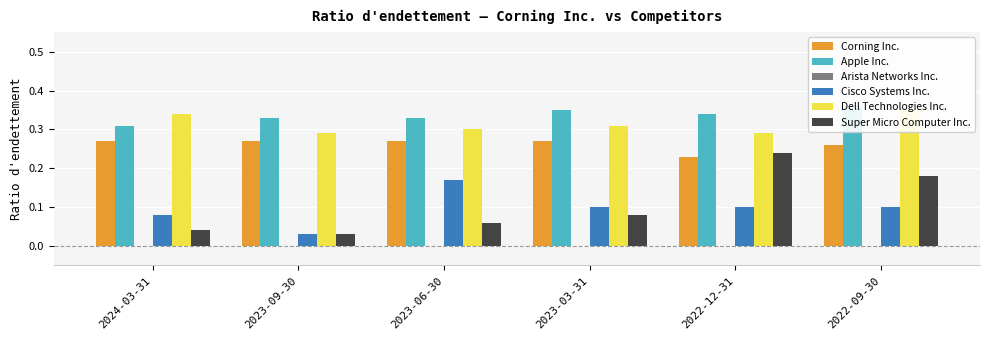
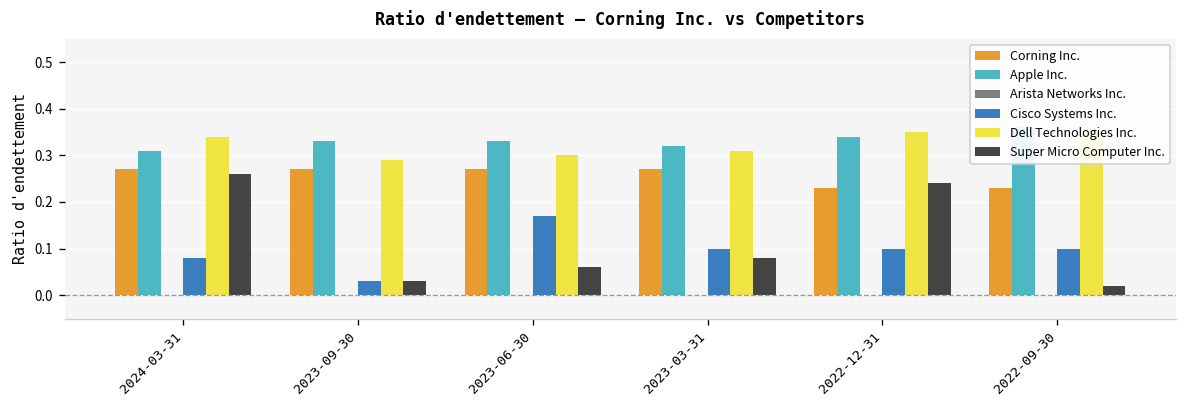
Super Micro Computer Inc., 2024-03-31: 0.04 -> 0.26
Apple Inc., 2023-03-31: 0.35 -> 0.32
Dell Technologies Inc., 2022-12-31: 0.29 -> 0.35
Corning Inc., 2022-09-30: 0.26 -> 0.23
Super Micro Computer Inc., 2022-09-30: 0.18 -> 0.02
